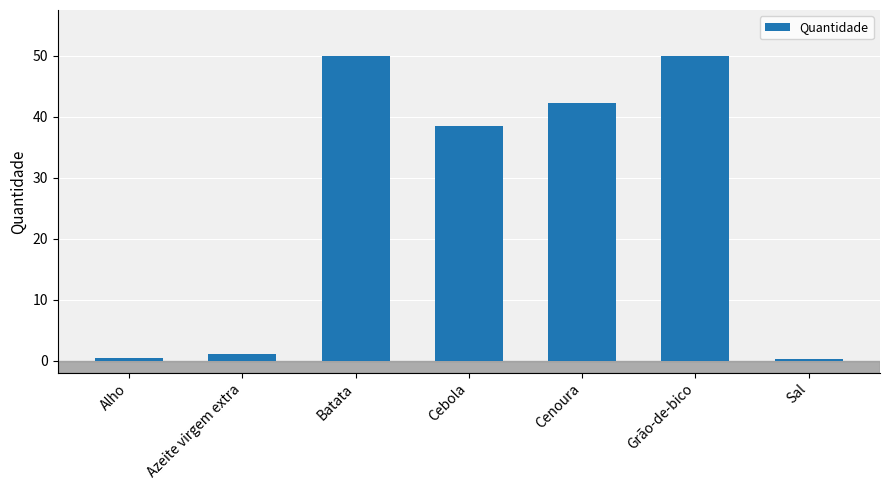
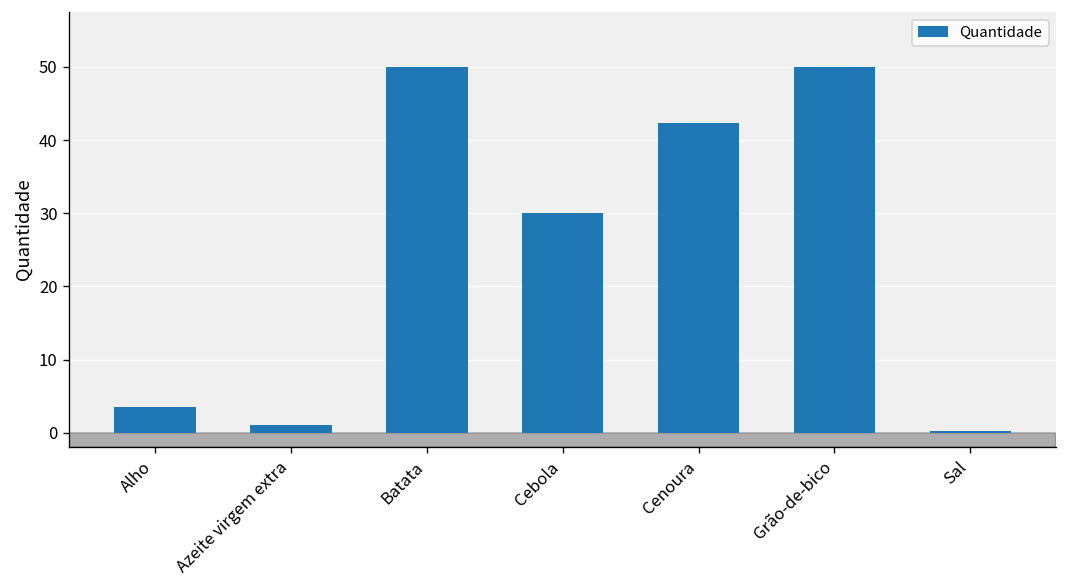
Alho: 1 -> 4
Cebola: 38 -> 30
